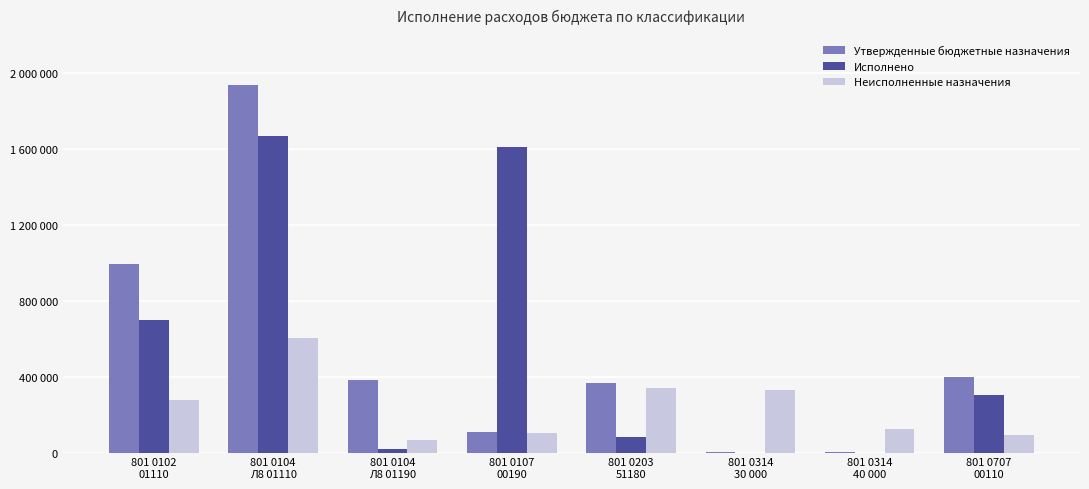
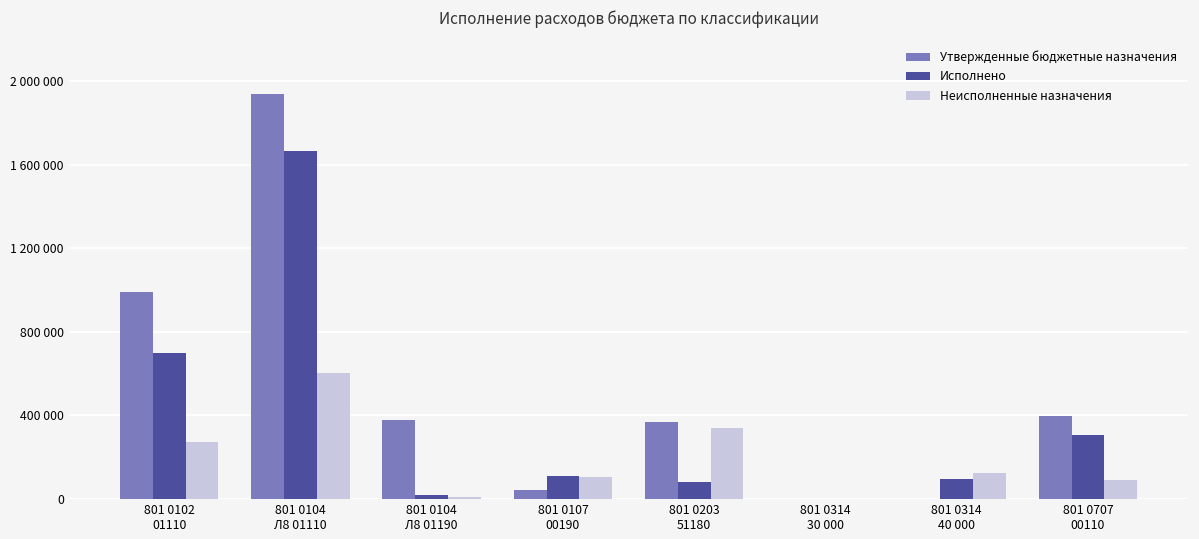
Неисполненные назначения, 801 0104 Л8 01190: 70000 -> 10000
Утвержденные бюджетные назначения, 801 0107 00190: 110000 -> 40000
Исполнено, 801 0107 00190: 1610000 -> 110000
Неисполненные назначения, 801 0314 30 000: 330000 -> 0
Исполнено, 801 0314 40 000: 0 -> 90000
